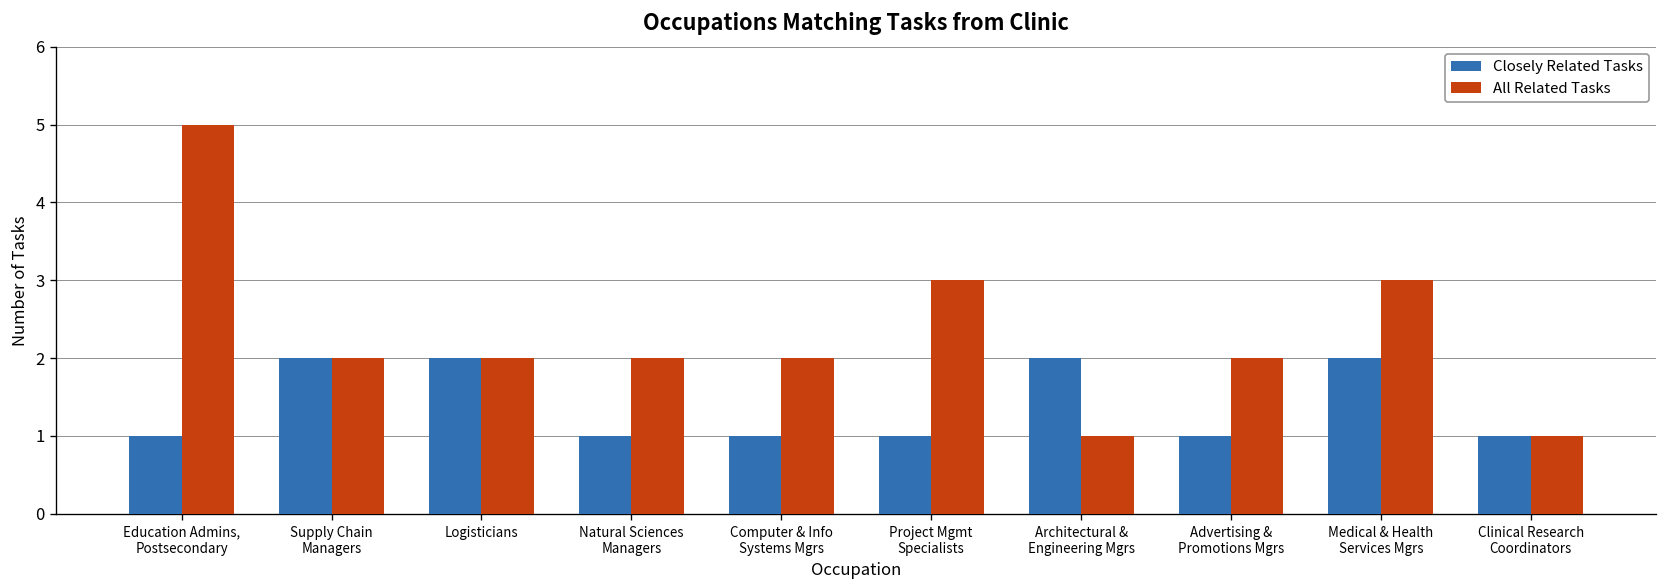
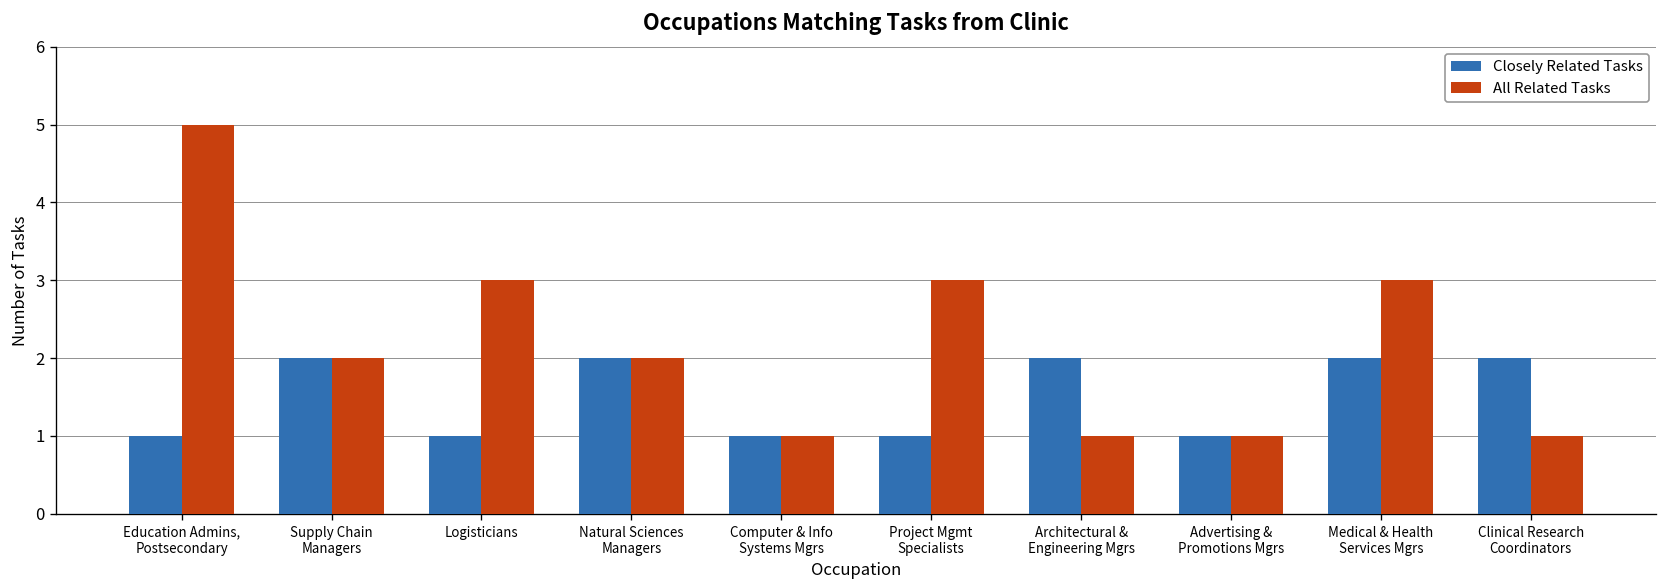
Closely Related Tasks, Logisticians: 2 -> 1
All Related Tasks, Logisticians: 2 -> 3
Closely Related Tasks, Natural Sciences Managers: 1 -> 2
All Related Tasks, Computer & Info Systems Mgrs: 2 -> 1
All Related Tasks, Advertising & Promotions Mgrs: 2 -> 1
Closely Related Tasks, Clinical Research Coordinators: 1 -> 2
